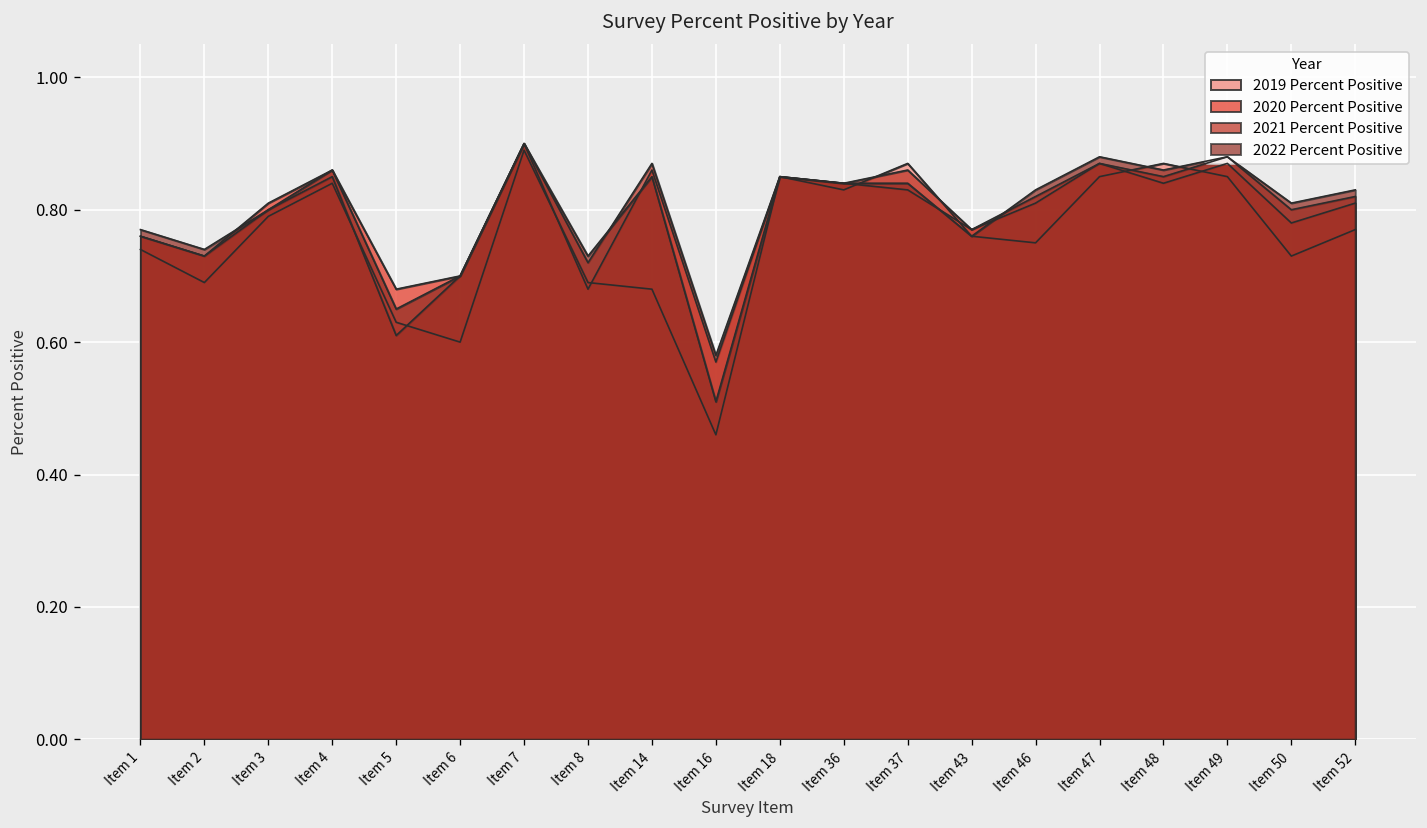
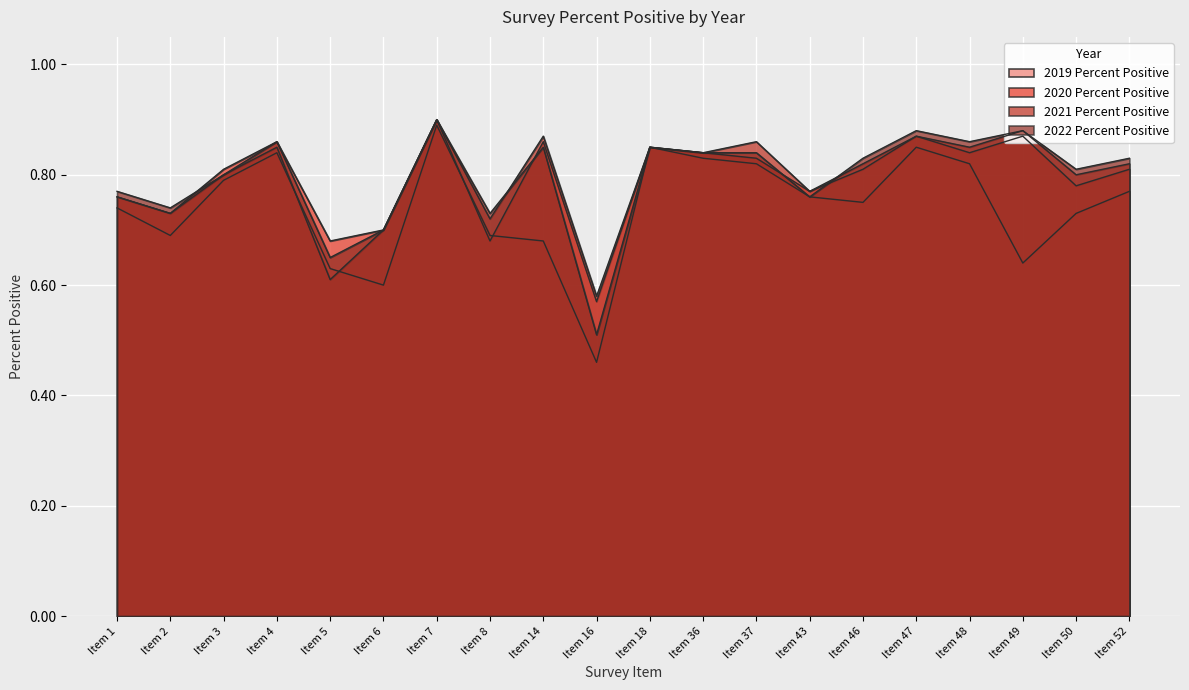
2019 Percent Positive, Item 37: 0.87 -> 0.82
2019 Percent Positive, Item 48: 0.87 -> 0.82
2019 Percent Positive, Item 49: 0.85 -> 0.64
